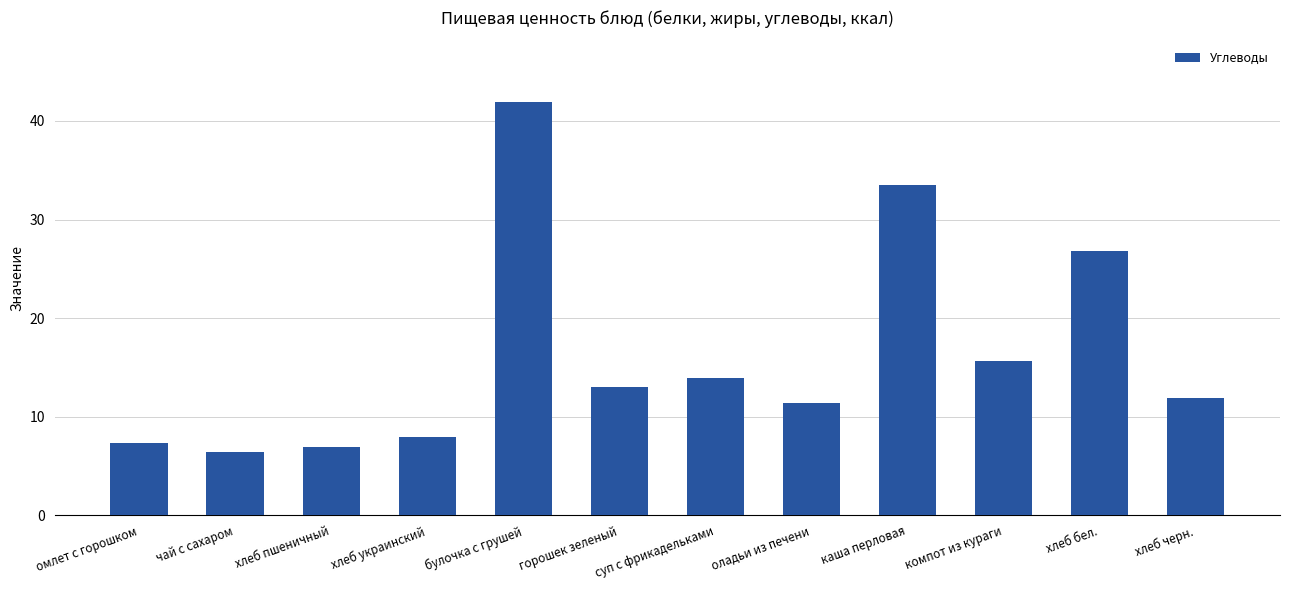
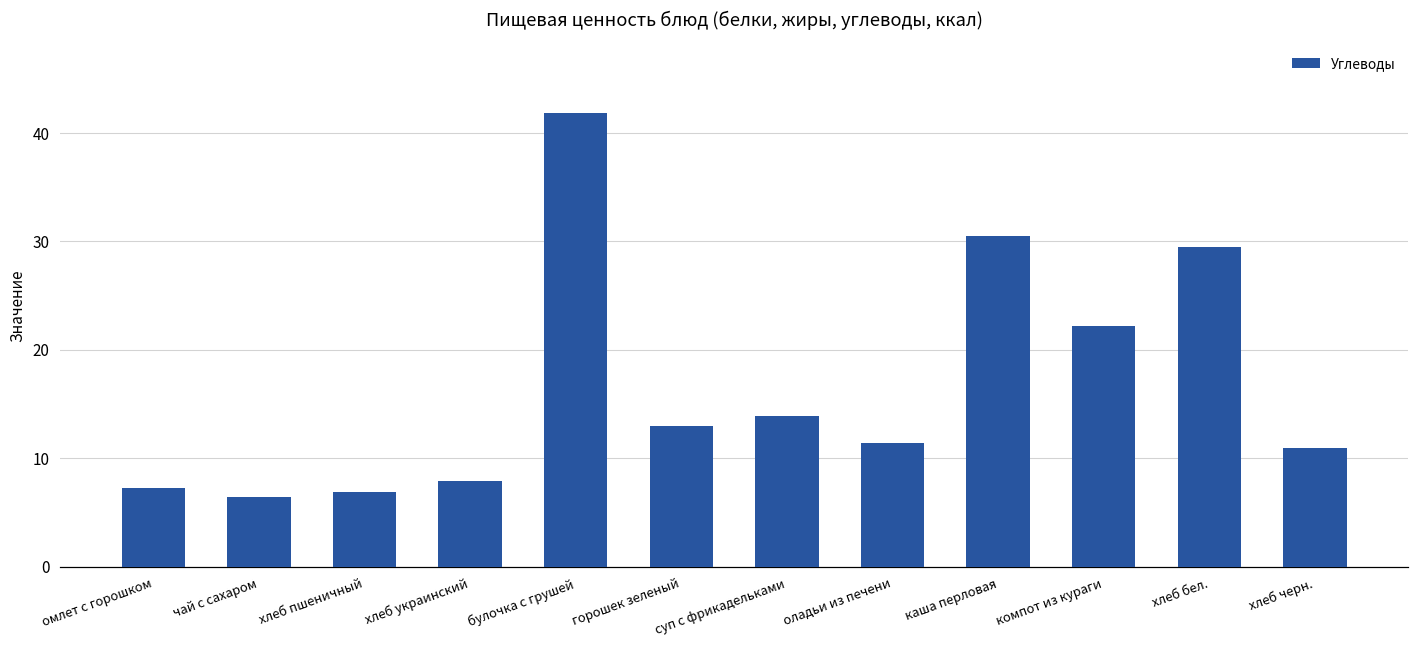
каша перловая: 34 -> 31
компот из кураги: 16 -> 22
хлеб бел.: 27 -> 30
хлеб черн.: 12 -> 11
